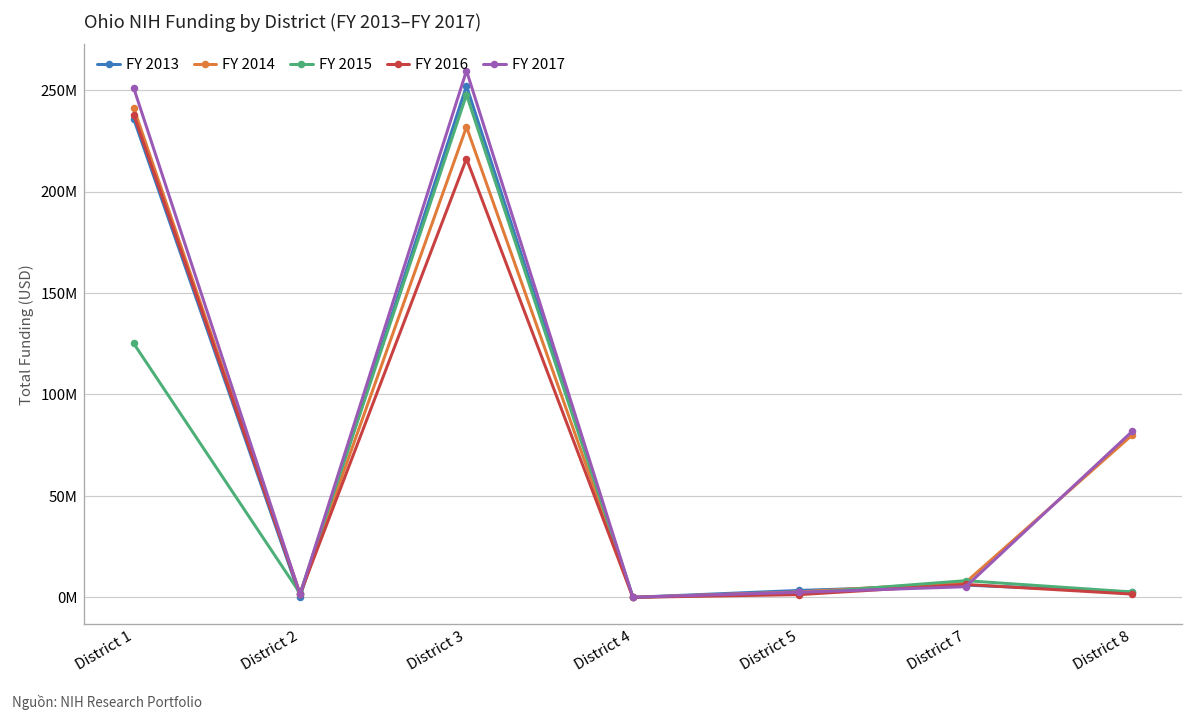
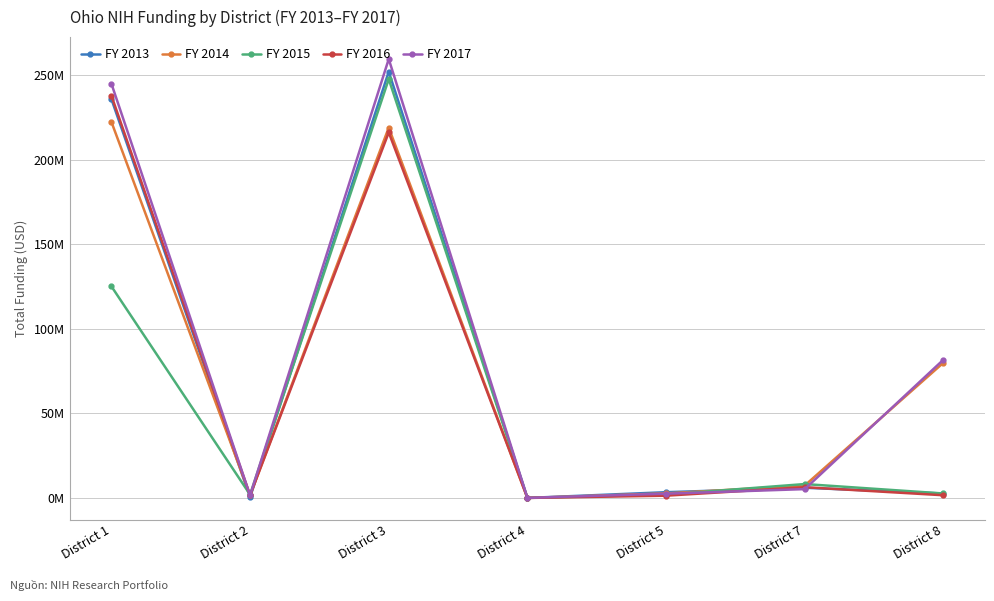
FY 2014, District 1: 241000000 -> 222000000
FY 2017, District 1: 251000000 -> 245000000
FY 2014, District 3: 232000000 -> 219000000
